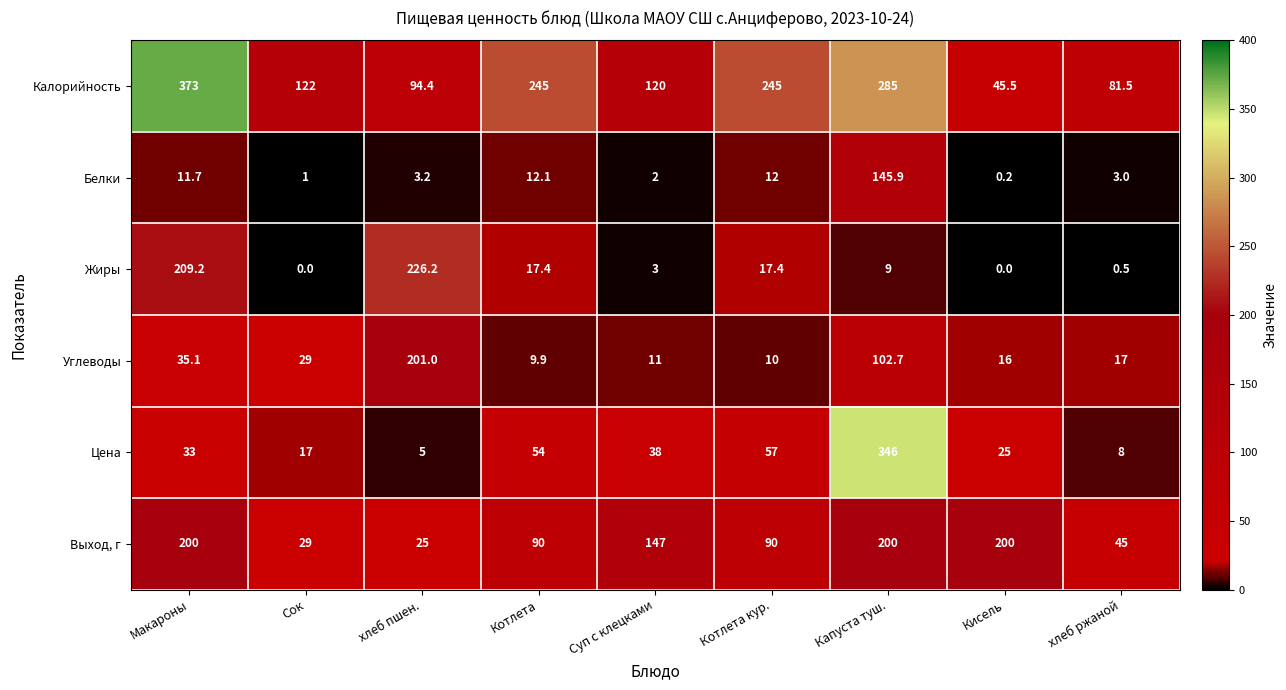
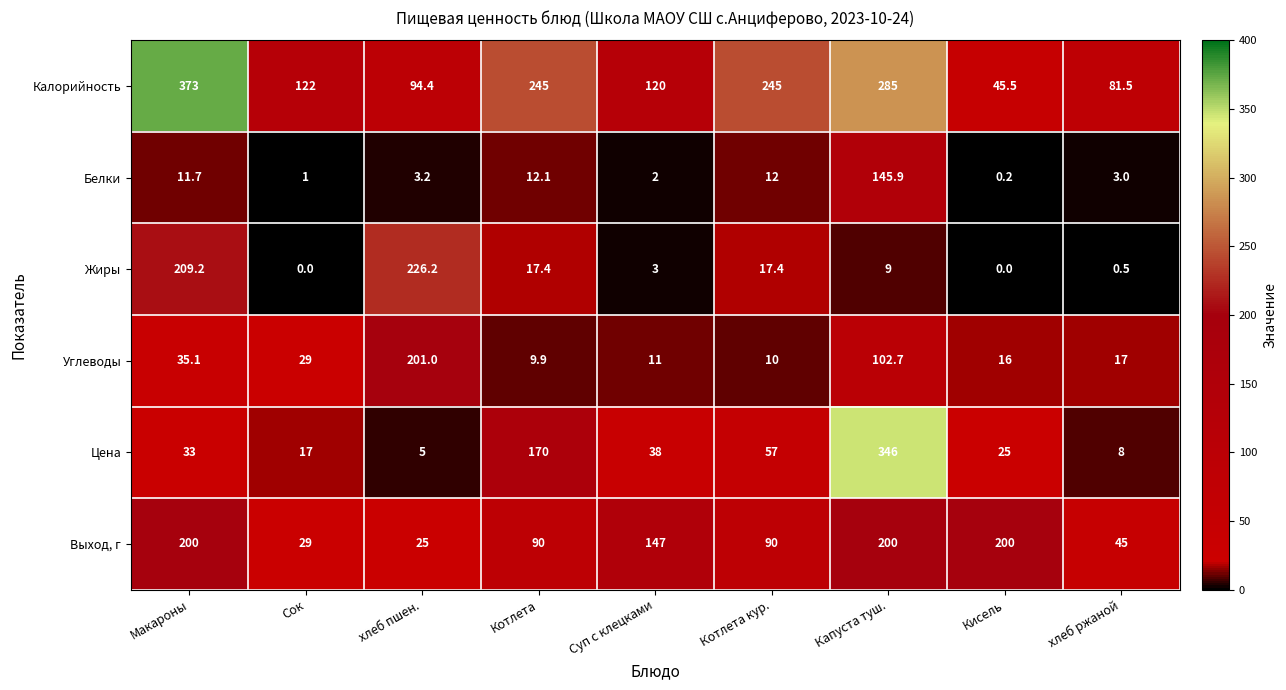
Цена, Котлета: 54 -> 170
